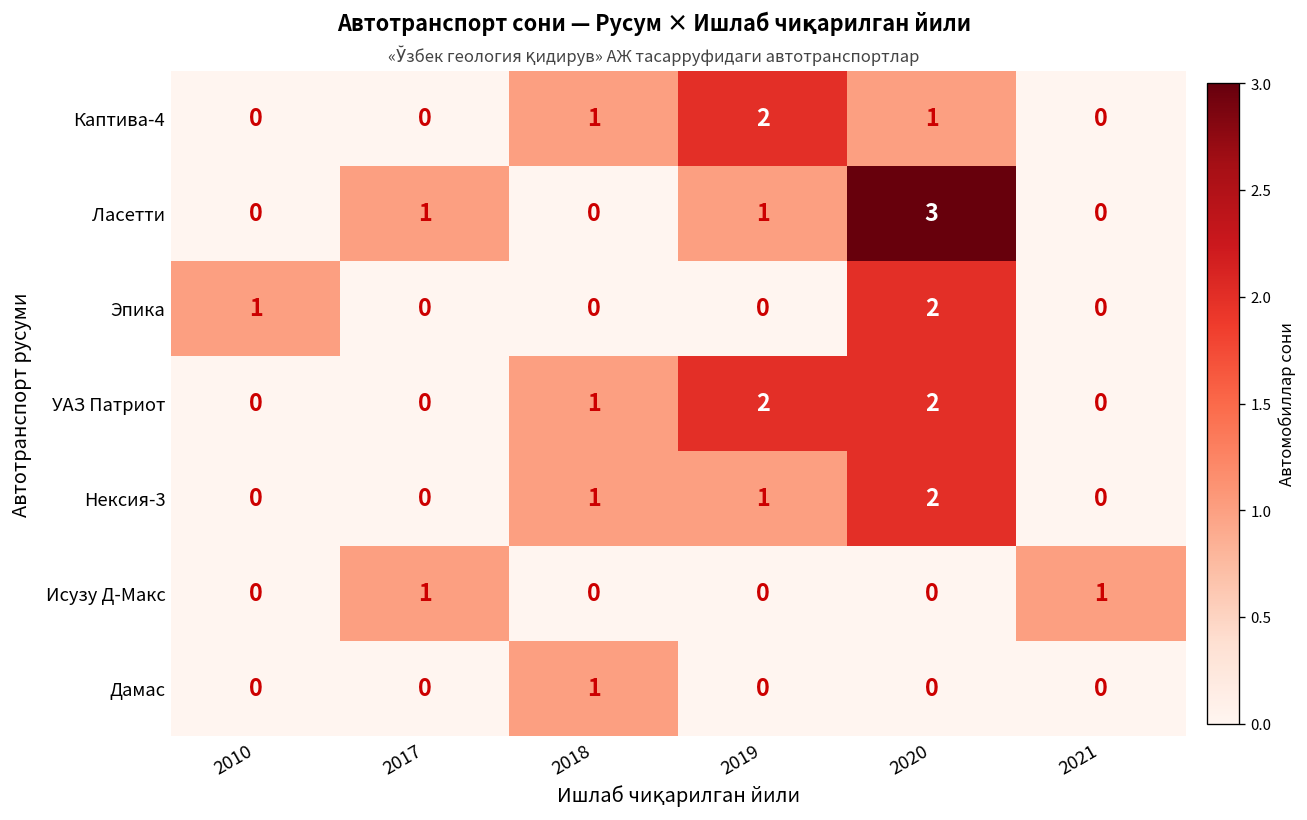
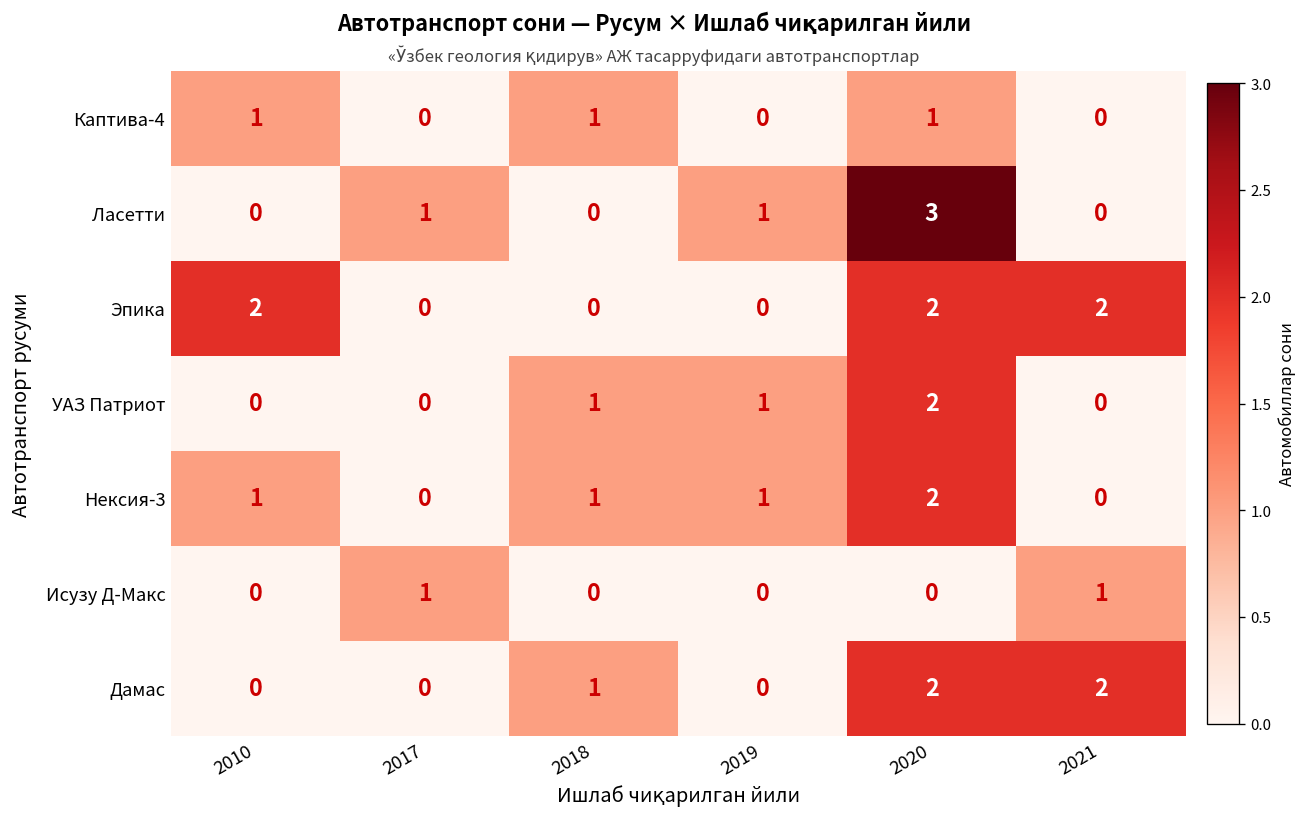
Каптива-4, 2010: 0 -> 1
Каптива-4, 2019: 2 -> 0
Эпика, 2010: 1 -> 2
Эпика, 2021: 0 -> 2
УАЗ Патриот, 2019: 2 -> 1
Нексия-3, 2010: 0 -> 1
Дамас, 2020: 0 -> 2
Дамас, 2021: 0 -> 2
